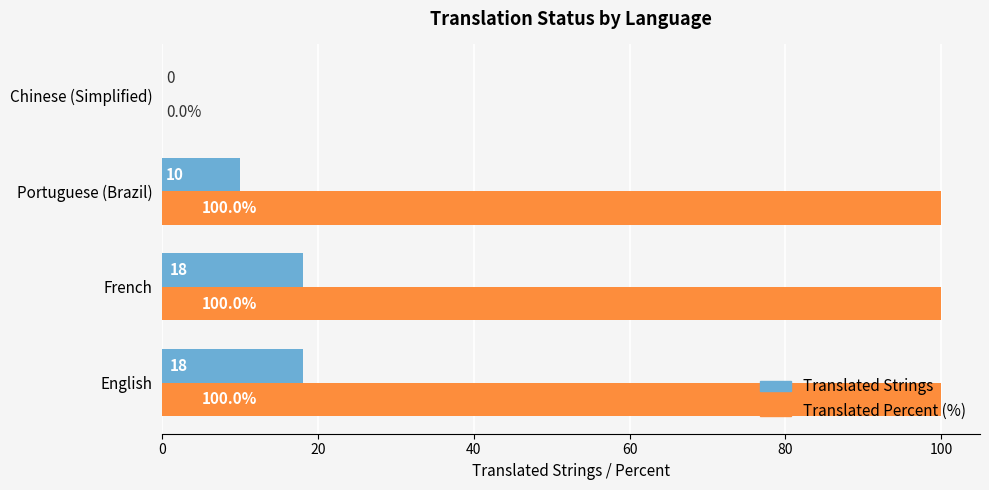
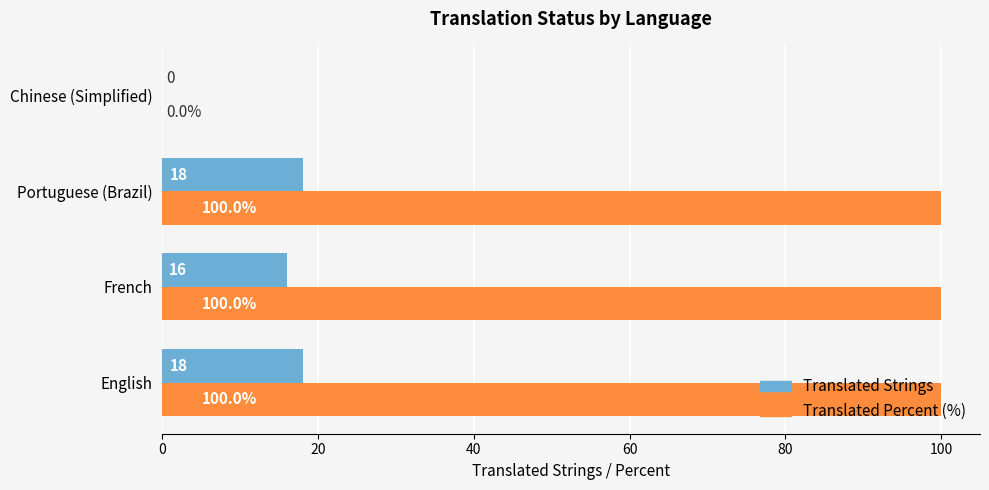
Translated Strings, Portuguese (Brazil): 10 -> 18
Translated Strings, French: 18 -> 16
